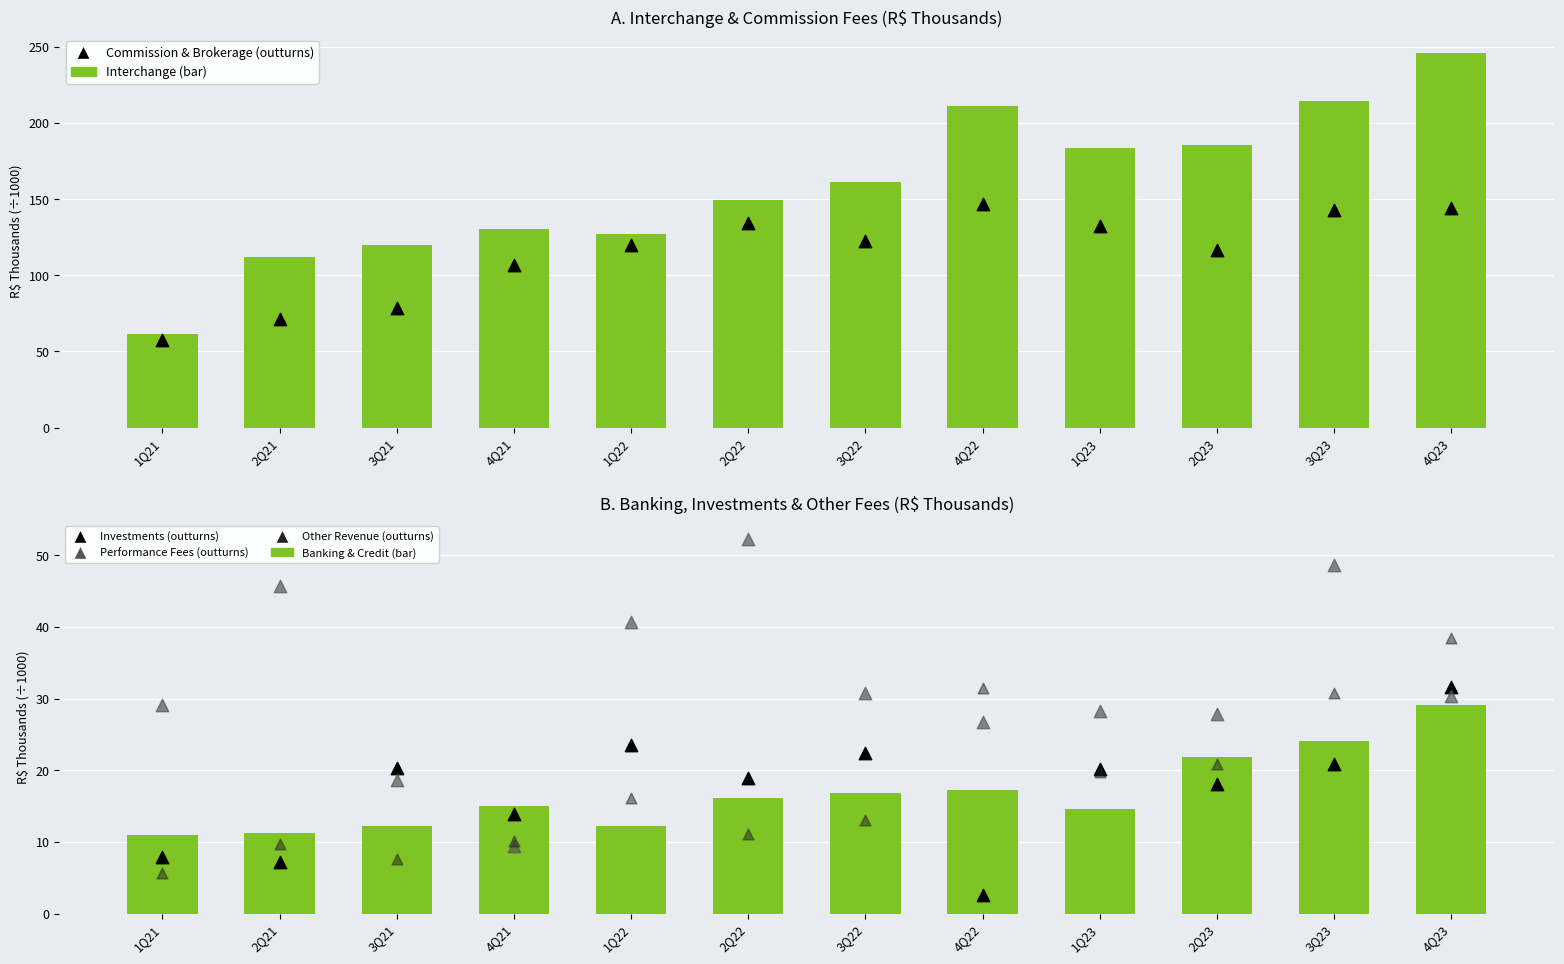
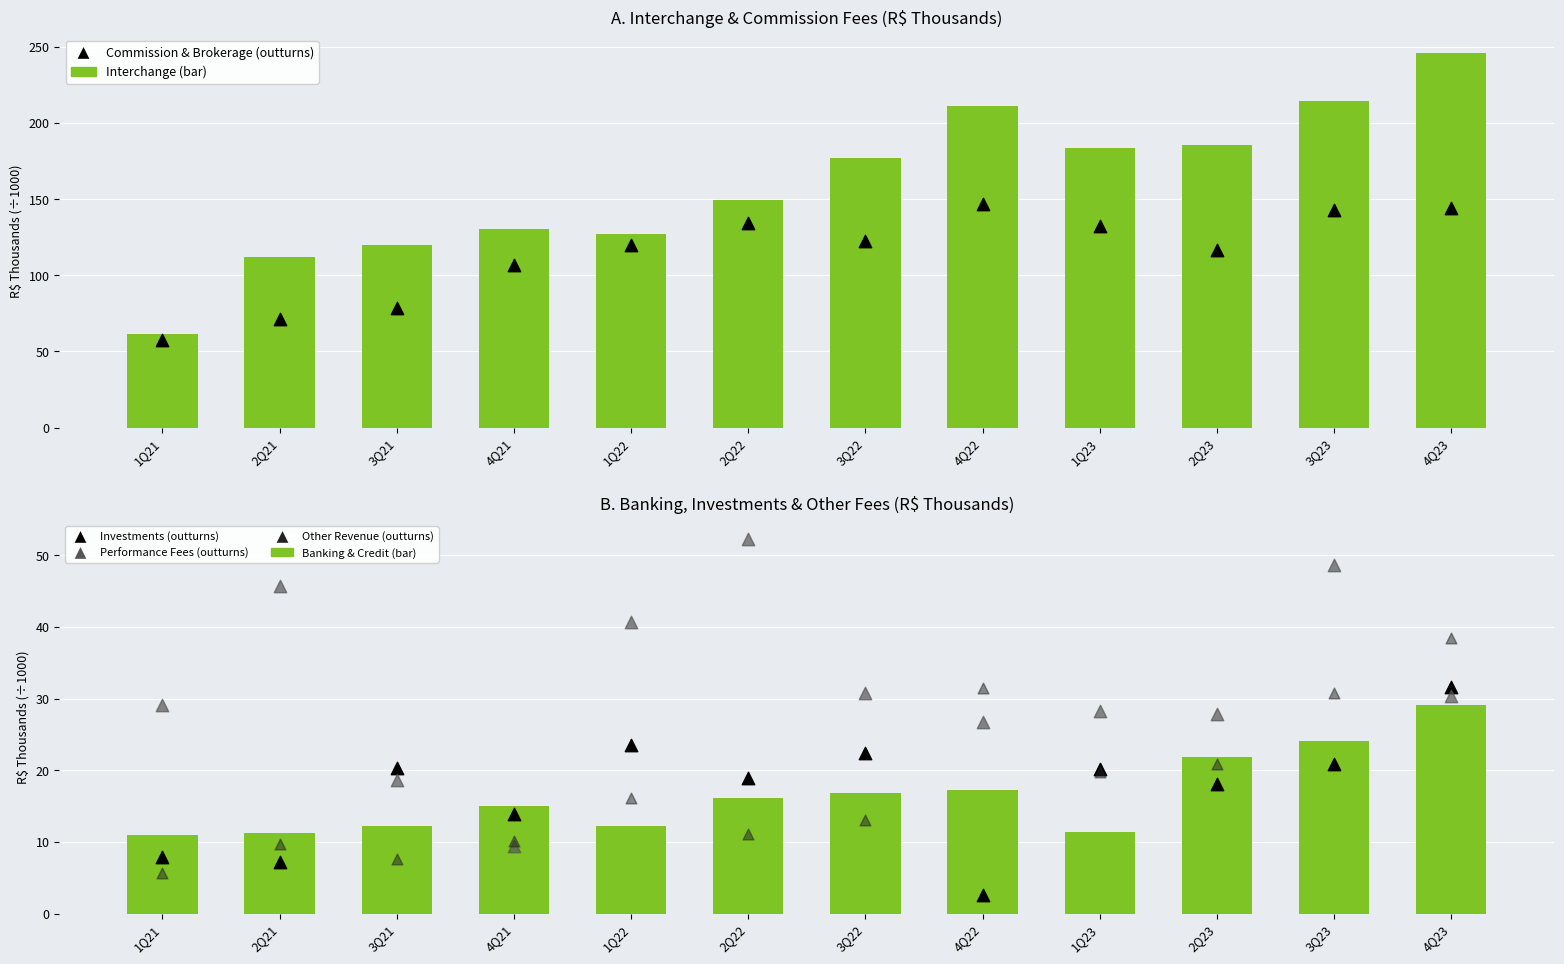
A. Interchange & Commission Fees (R$ Thousands), Interchange (bar), 3Q22: 161 -> 177
B. Banking, Investments & Other Fees (R$ Thousands), Banking & Credit (bar), 1Q23: 15 -> 11
